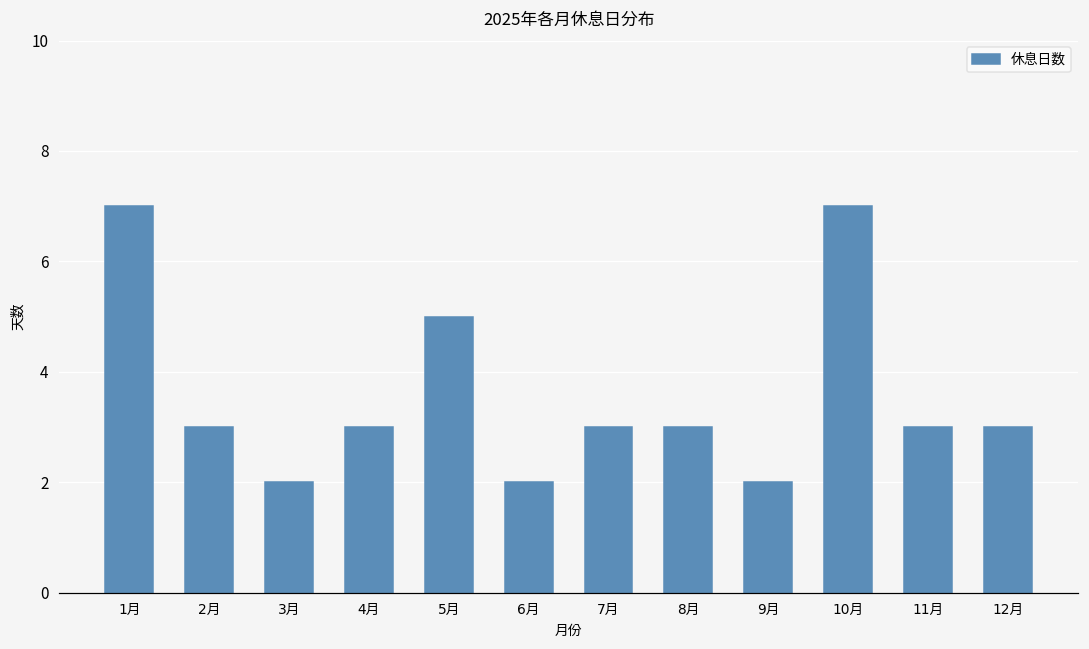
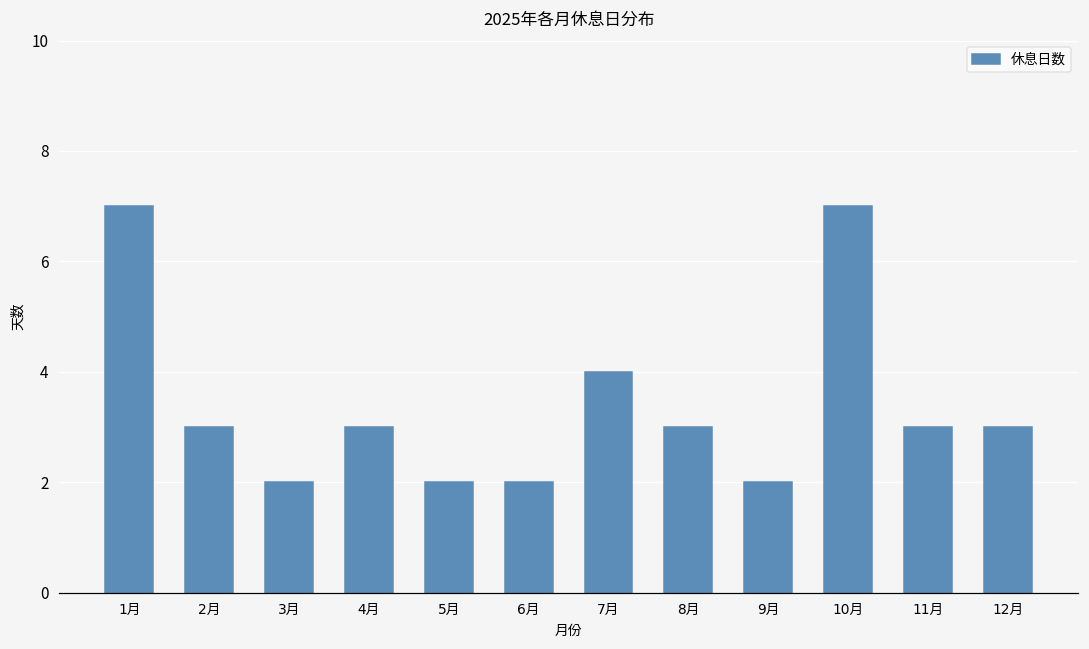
5月: 5 -> 2
7月: 3 -> 4
